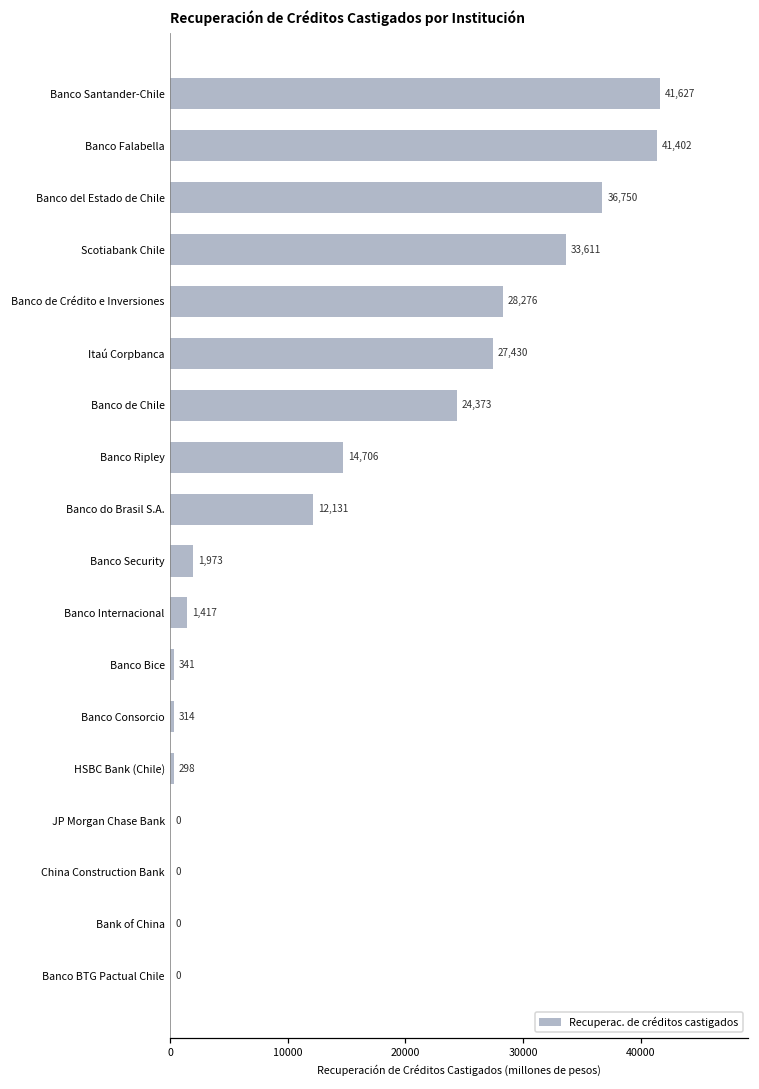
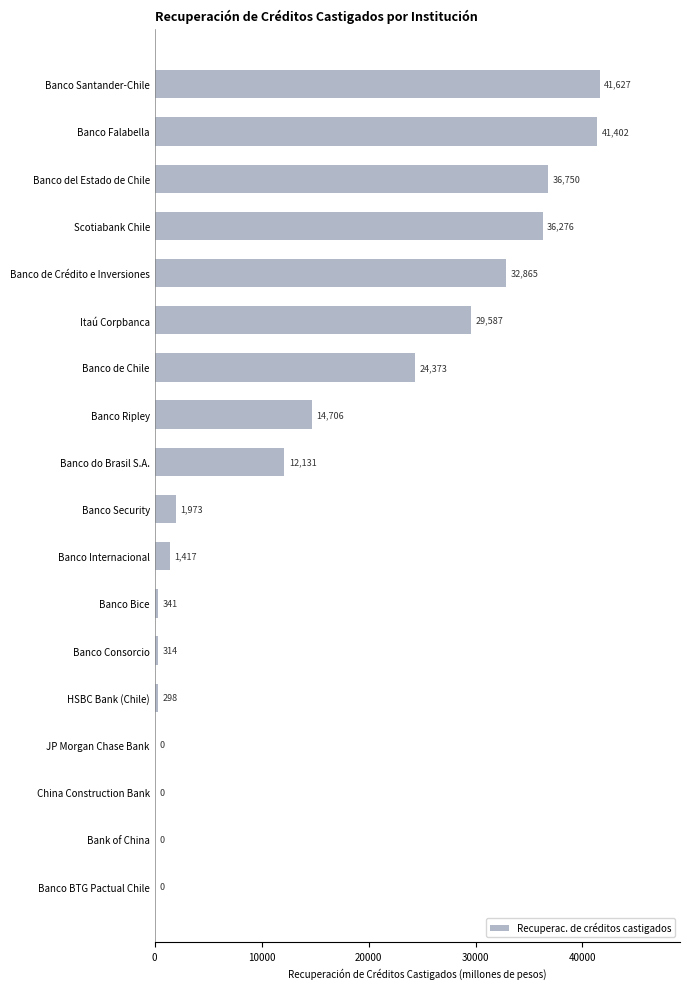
Scotiabank Chile: 33,611 -> 36,276
Banco de Crédito e Inversiones: 28,276 -> 32,865
Itaú Corpbanca: 27,430 -> 29,587
